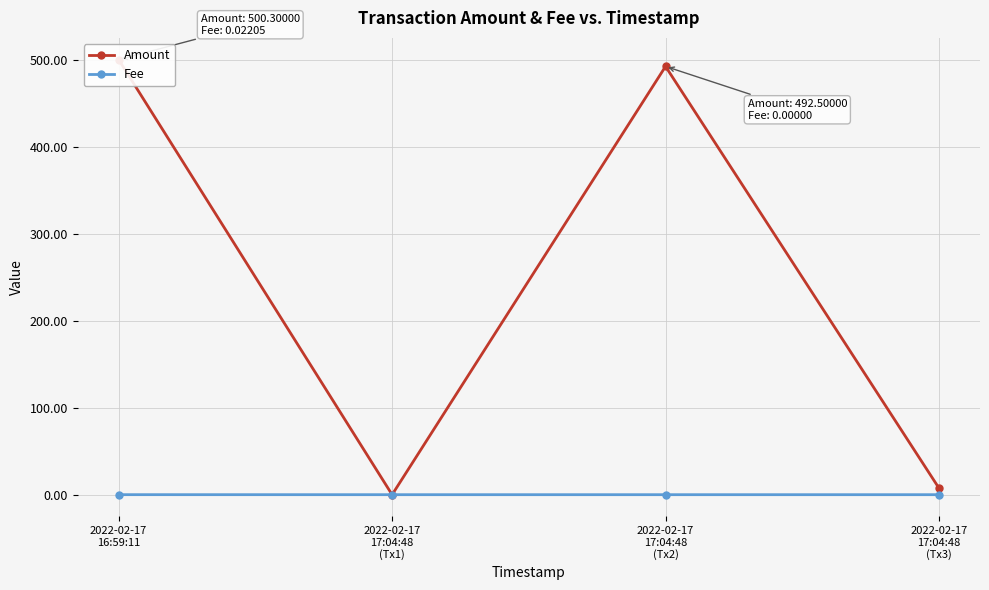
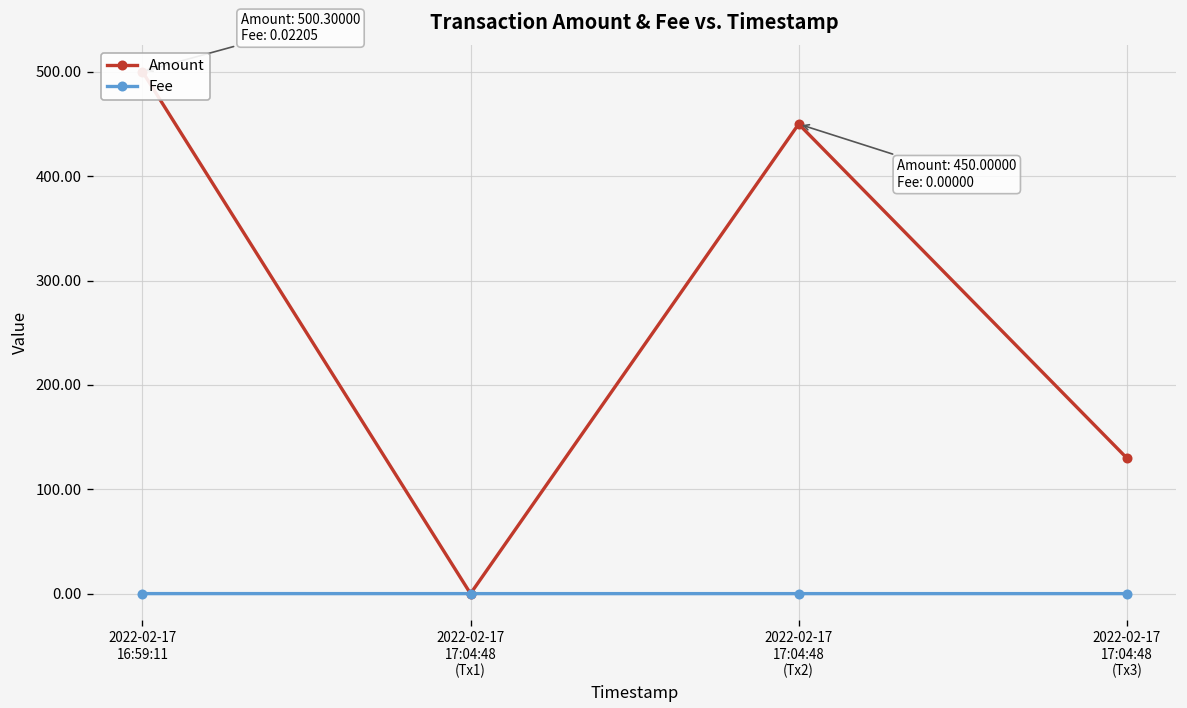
Amount, 2022-02-17 17:04:48 (Tx2): 492.50000 -> 450.00000
Amount, 2022-02-17 17:04:48 (Tx3): 10 -> 130
